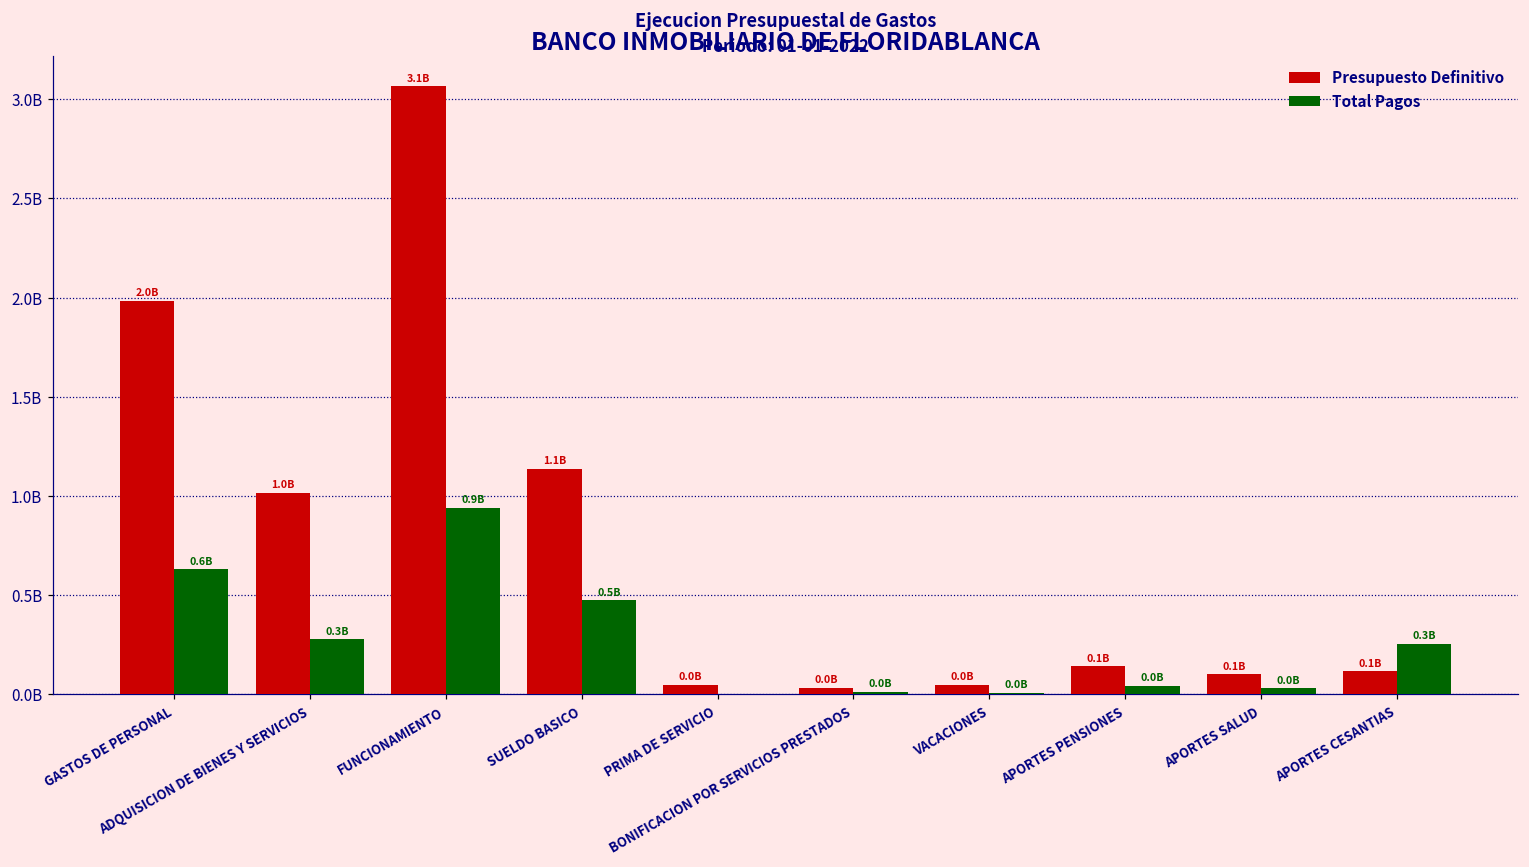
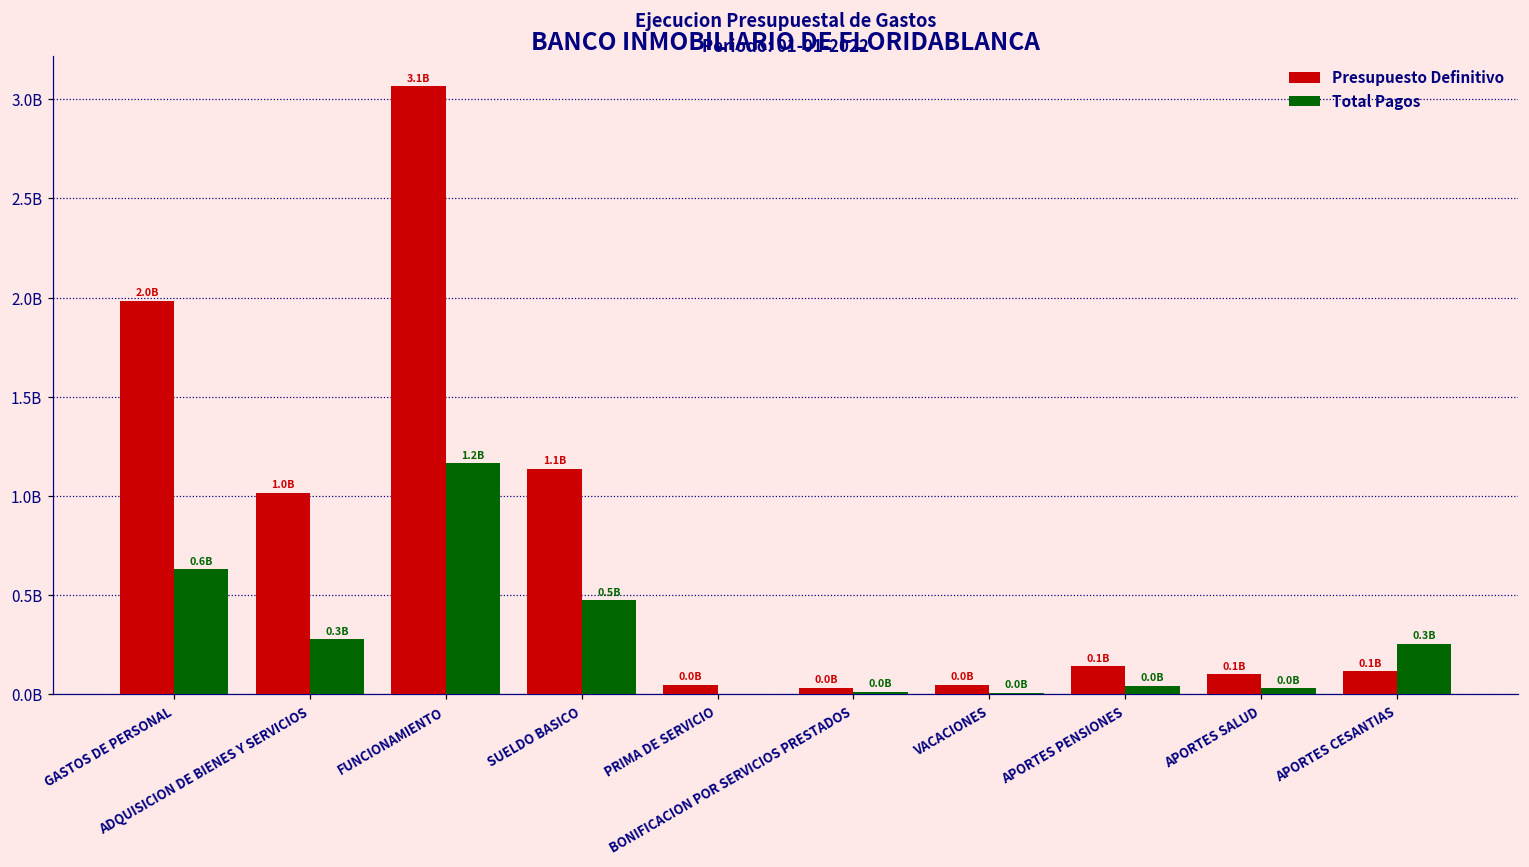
Total Pagos, FUNCIONAMIENTO: 0.9B -> 1.2B
